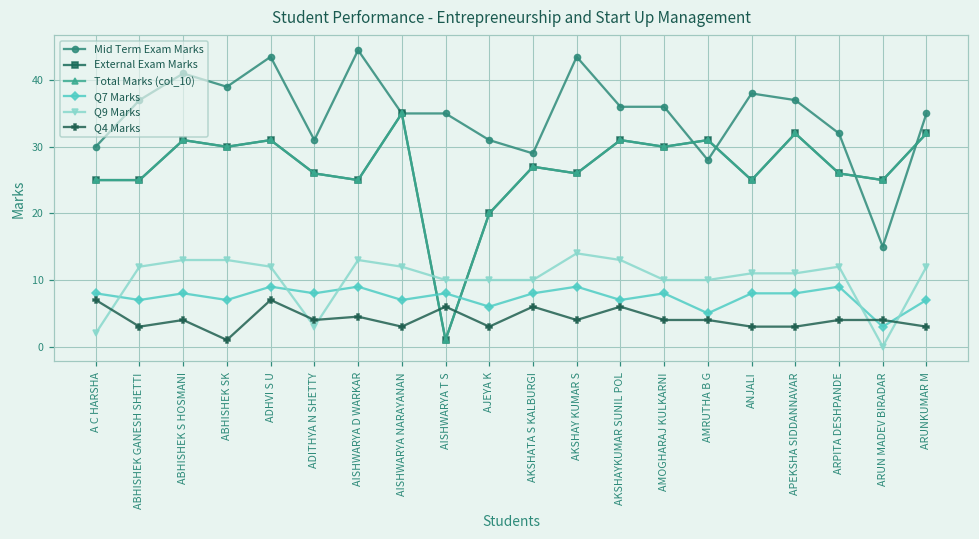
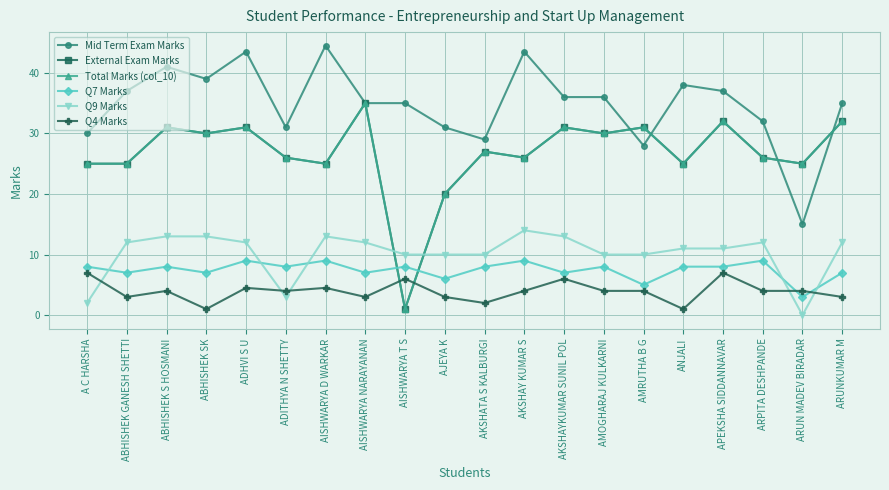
Q4 Marks, ADHVI S U: 7 -> 5
Q4 Marks, AKSHATA S KALBURGI: 6 -> 2
Q4 Marks, ANJALI: 3 -> 1
Q4 Marks, APEKSHA SIDDANNAVAR: 3 -> 7
